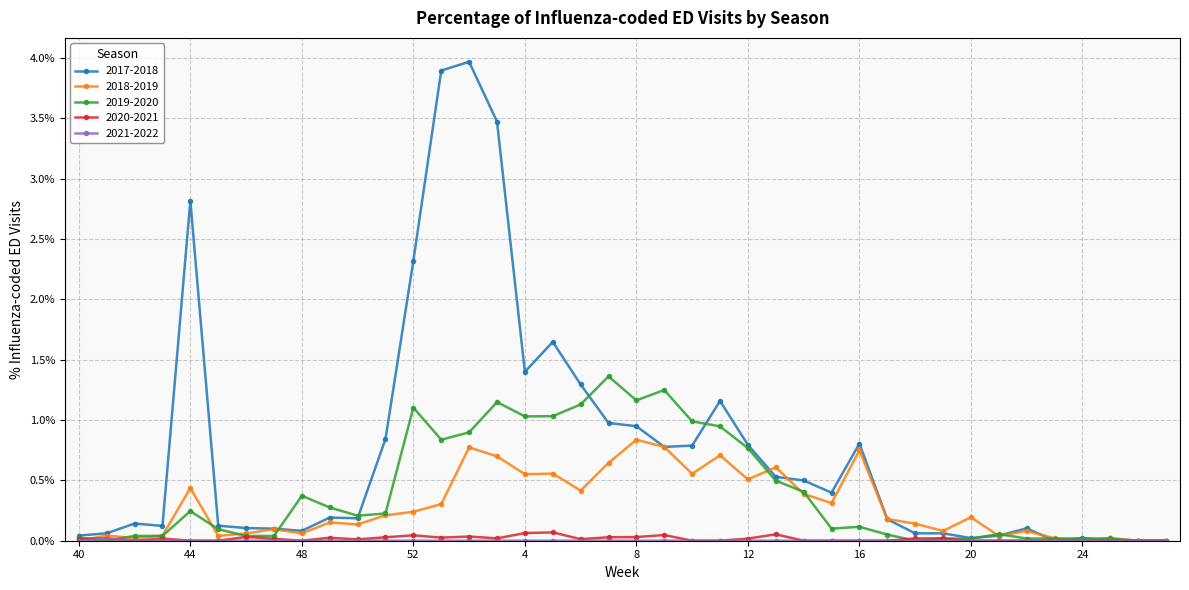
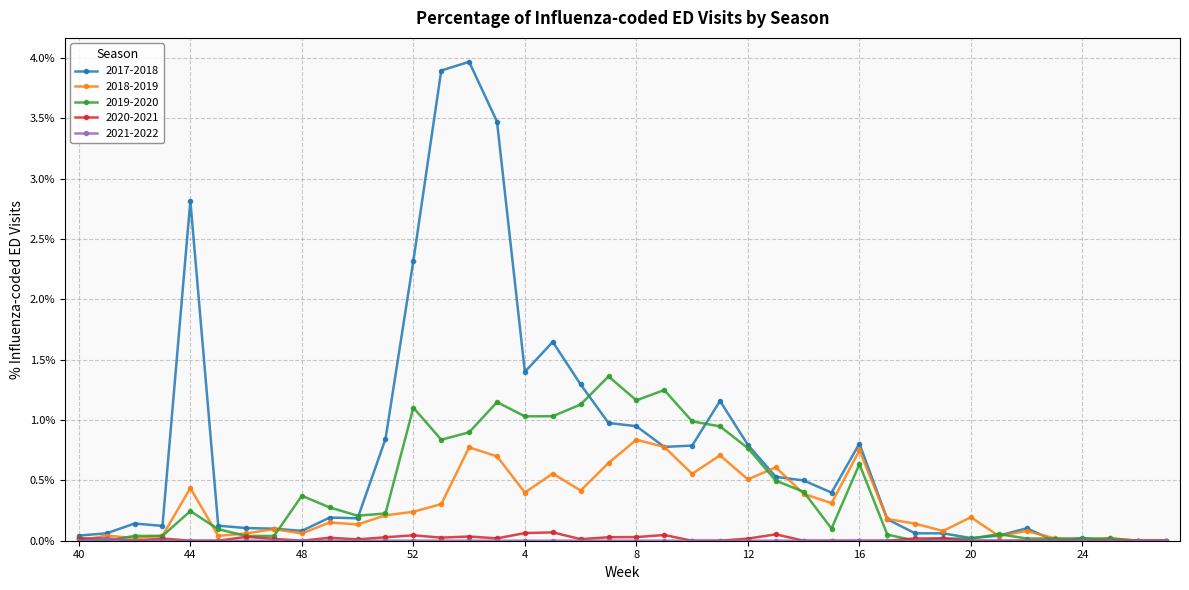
2018-2019, 4: 0.55% -> 0.40%
2019-2020, 16: 0.12% -> 0.63%
